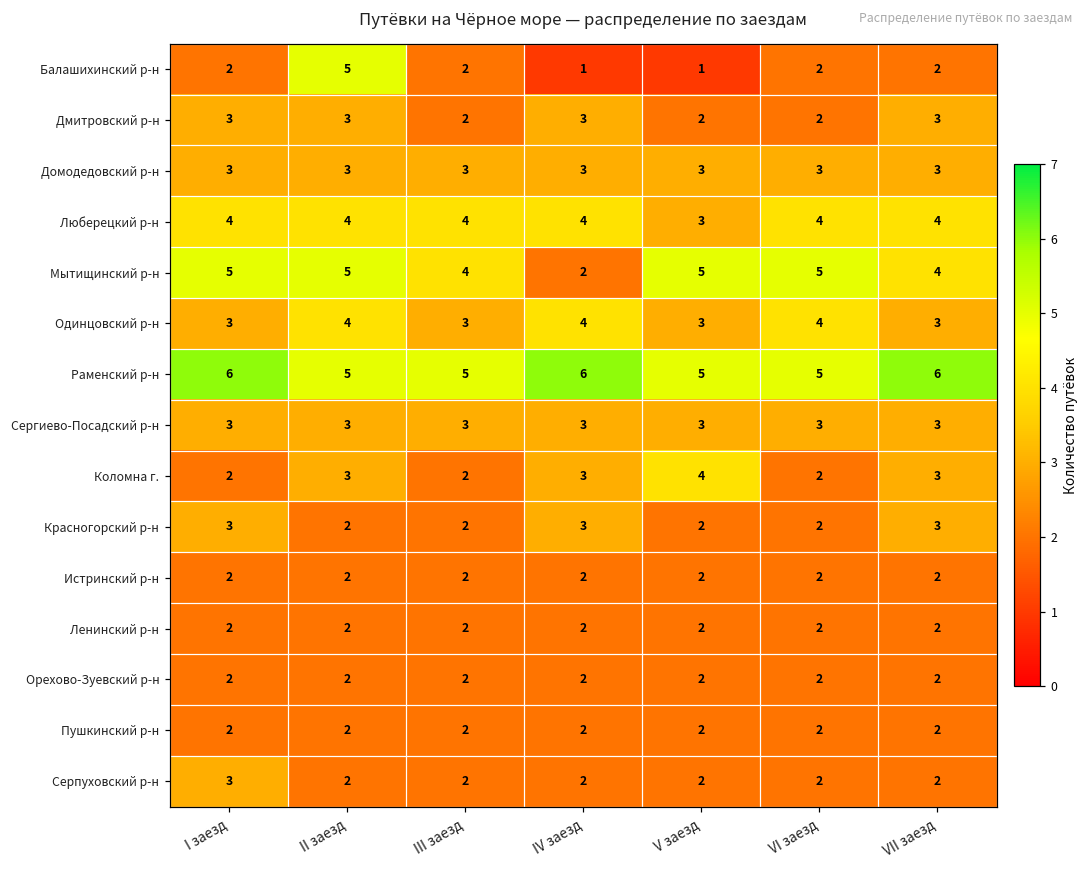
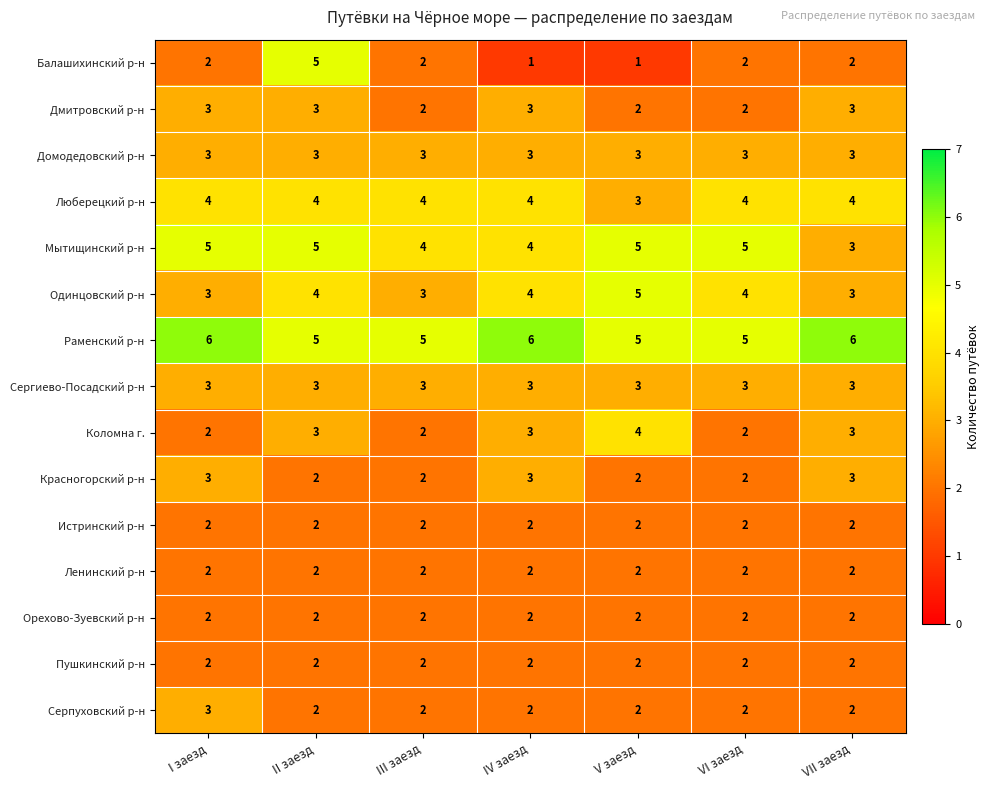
Мытищинский р-н, IV заезд: 2 -> 4
Мытищинский р-н, VII заезд: 4 -> 3
Одинцовский р-н, V заезд: 3 -> 5
